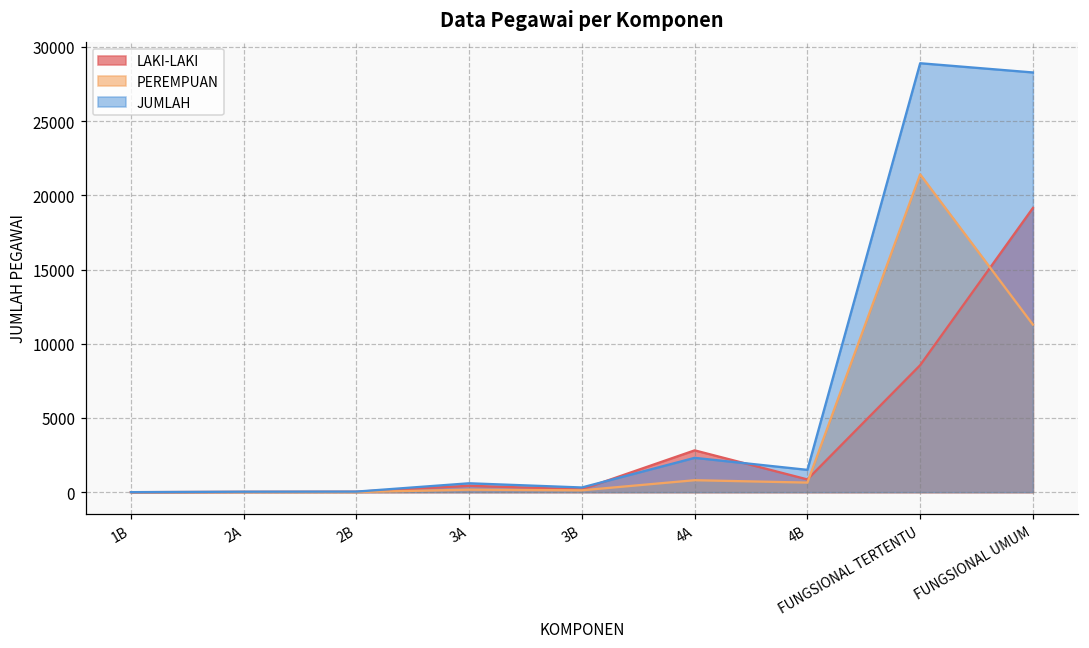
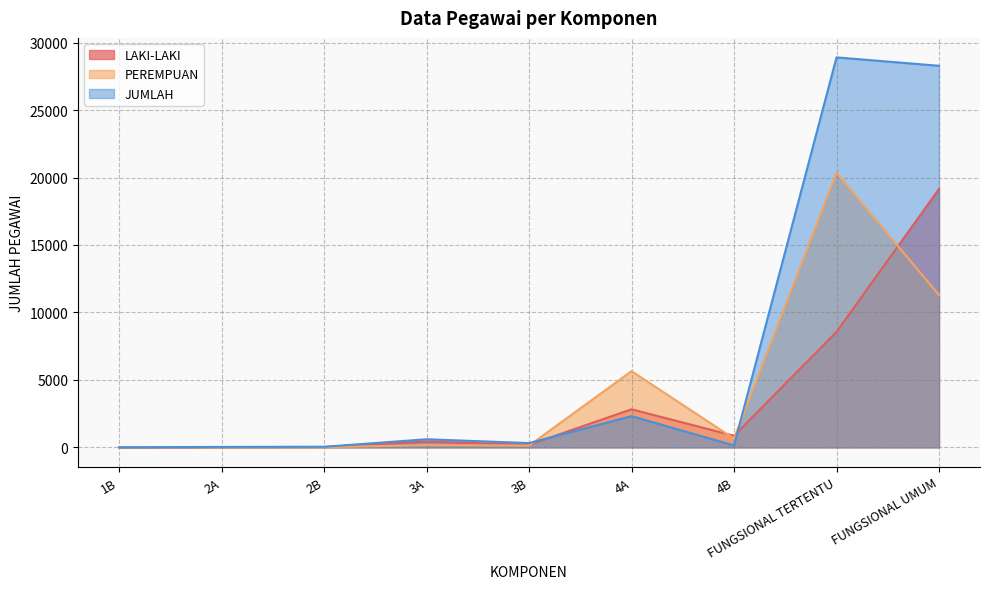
PEREMPUAN, 4A: 800 -> 5700
JUMLAH, 4B: 1500 -> 100
PEREMPUAN, FUNGSIONAL TERTENTU: 21400 -> 20300
